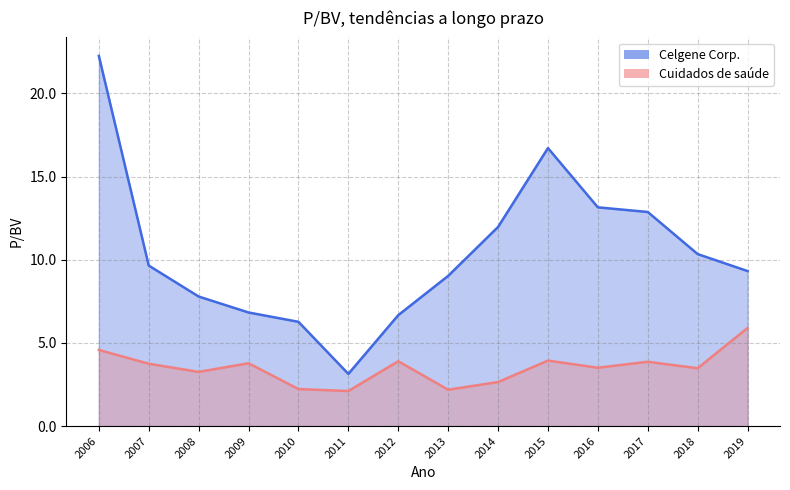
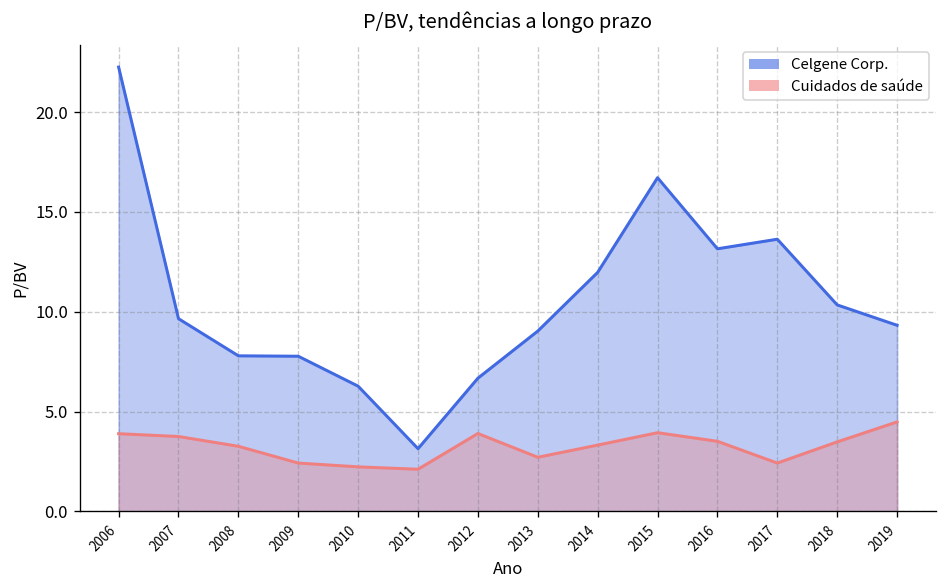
Cuidados de saúde, 2006: 4.6 -> 3.9
Celgene Corp., 2009: 6.8 -> 7.8
Cuidados de saúde, 2009: 3.8 -> 2.4
Cuidados de saúde, 2013: 2.2 -> 2.7
Cuidados de saúde, 2014: 2.7 -> 3.3
Celgene Corp., 2017: 12.9 -> 13.6
Cuidados de saúde, 2017: 3.9 -> 2.4
Cuidados de saúde, 2019: 5.9 -> 4.5
